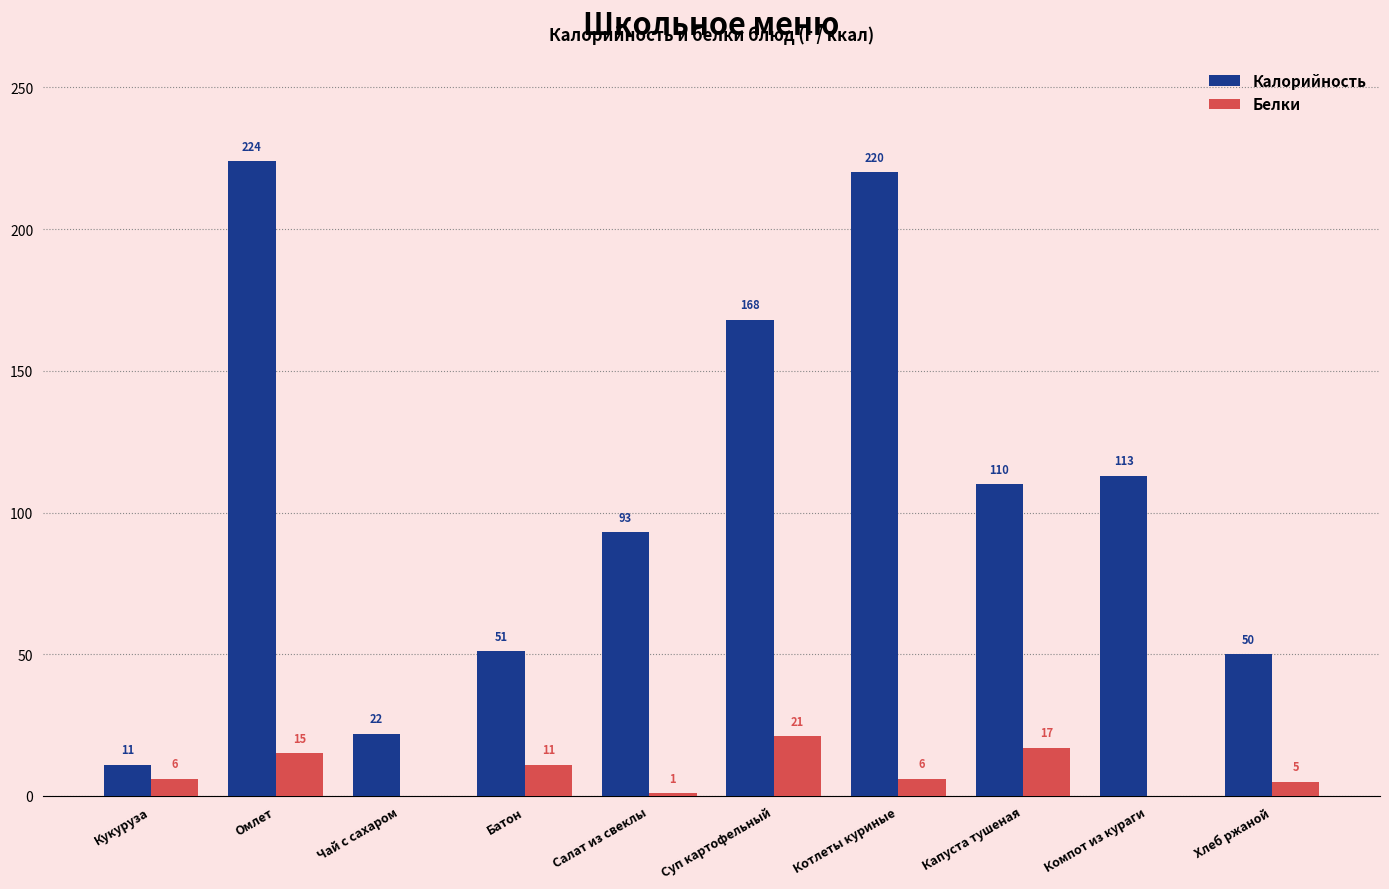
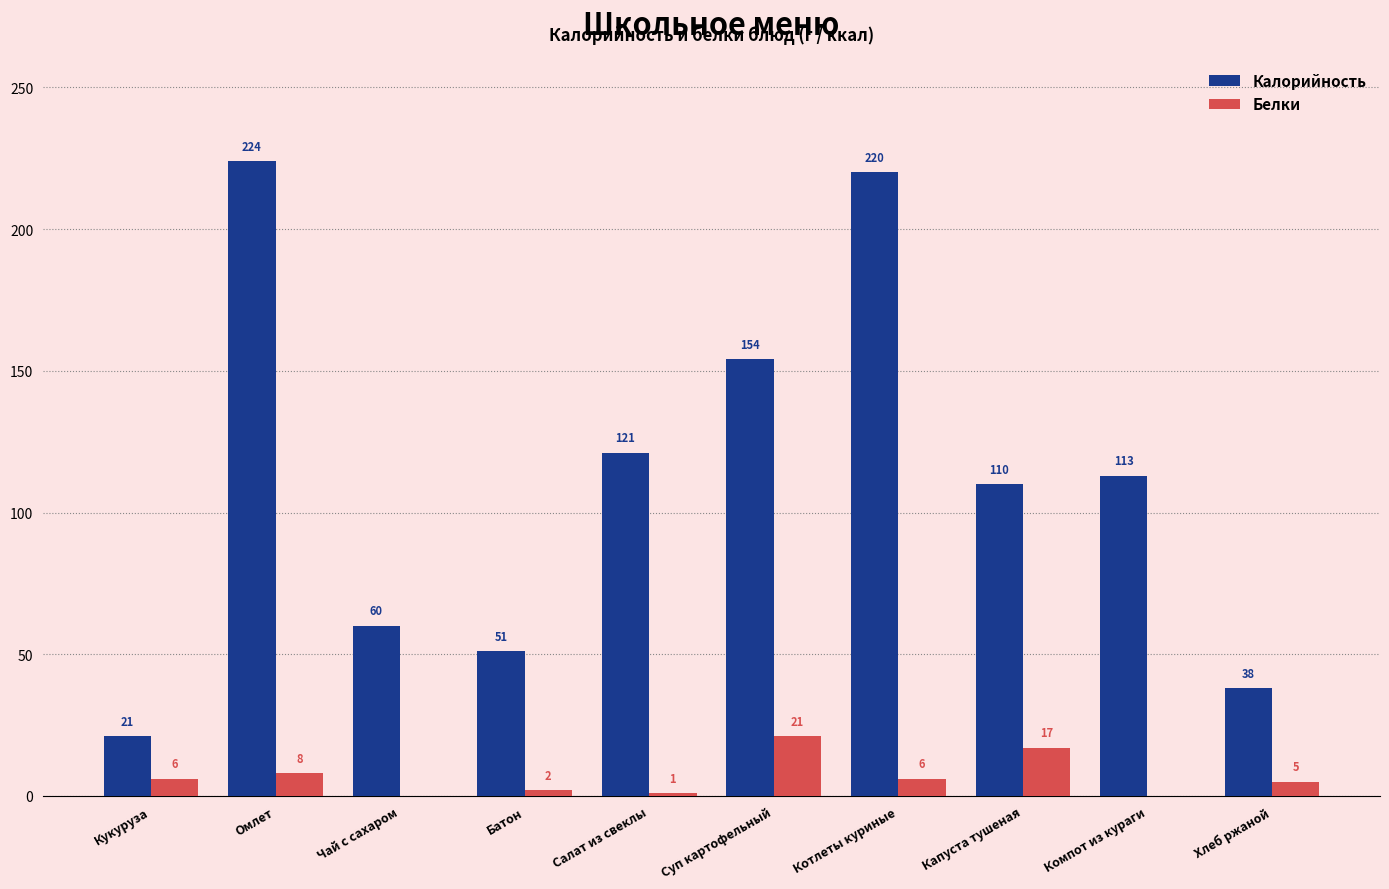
Калорийность, Кукуруза: 11 -> 21
Белки, Омлет: 15 -> 8
Калорийность, Чай с сахаром: 22 -> 60
Белки, Батон: 11 -> 2
Калорийность, Салат из свеклы: 93 -> 121
Калорийность, Суп картофельный: 168 -> 154
Калорийность, Хлеб ржаной: 50 -> 38
